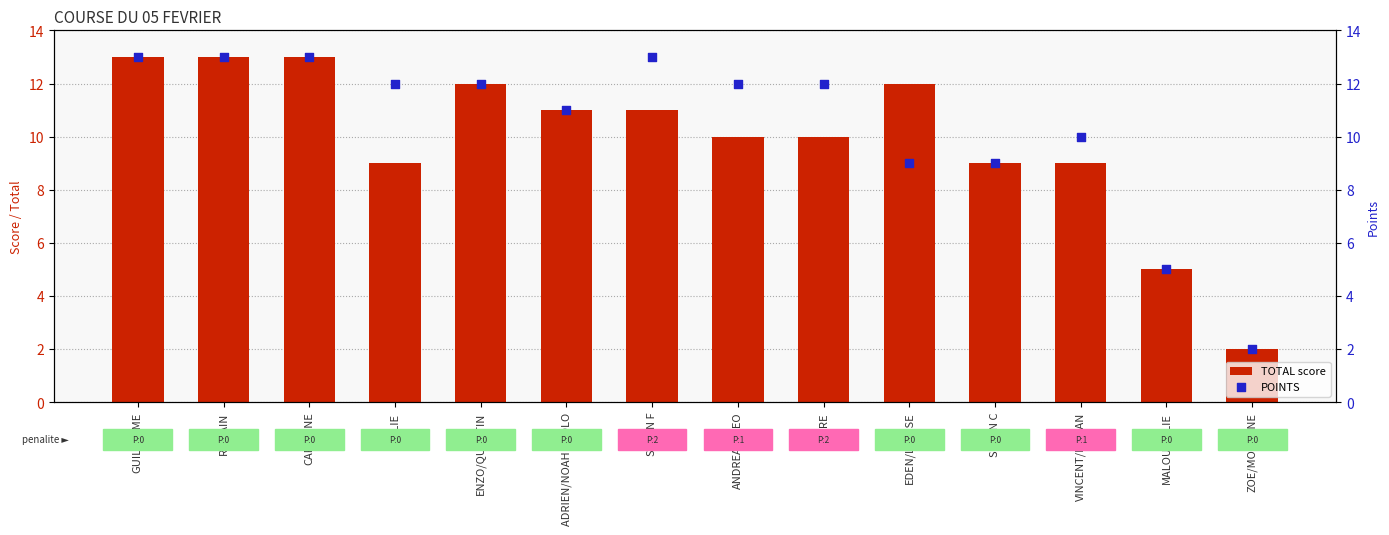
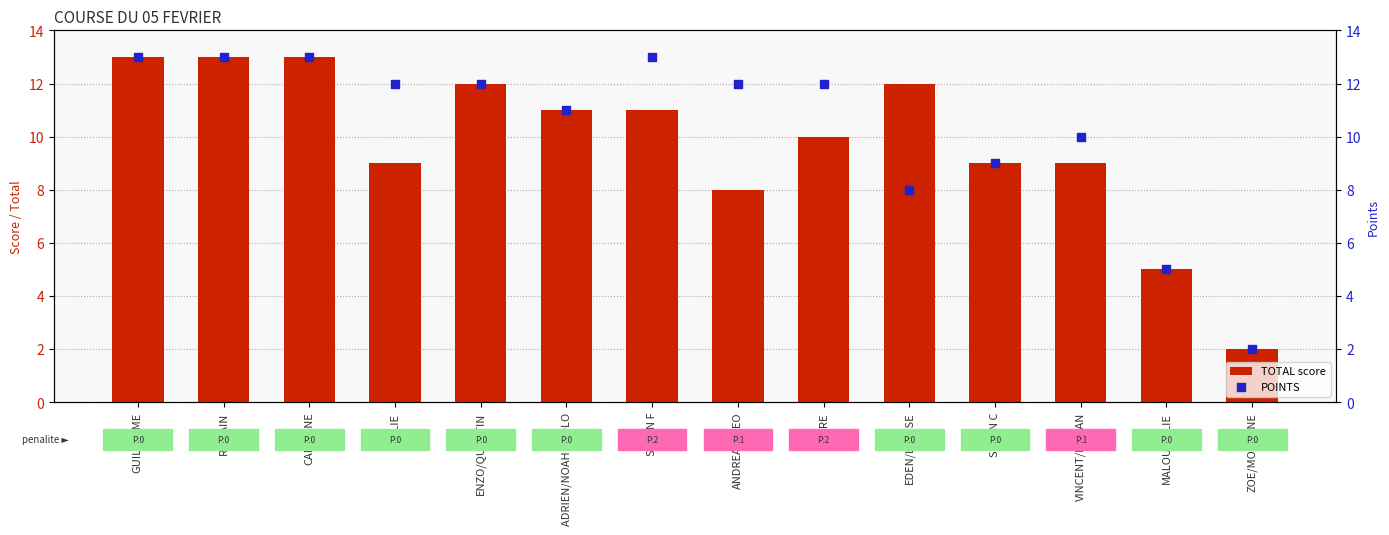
TOTAL score, ANDREA/THEO: 10 -> 8
POINTS, EDEN/LOUISE: 9 -> 8
